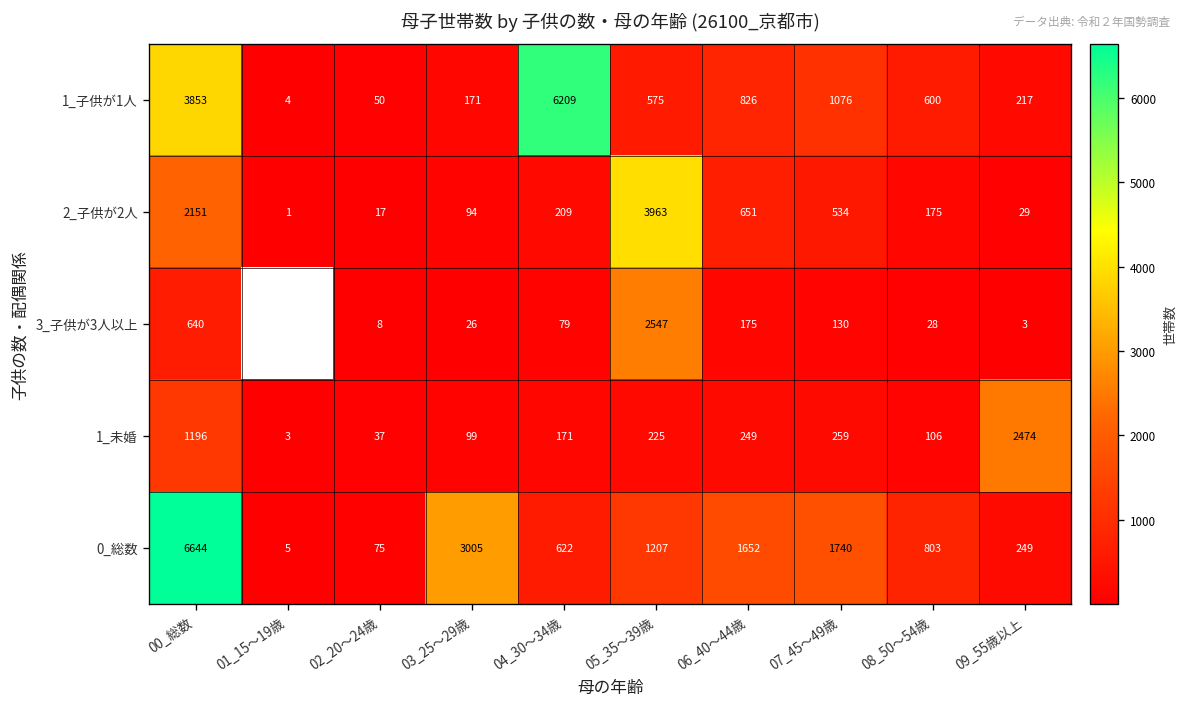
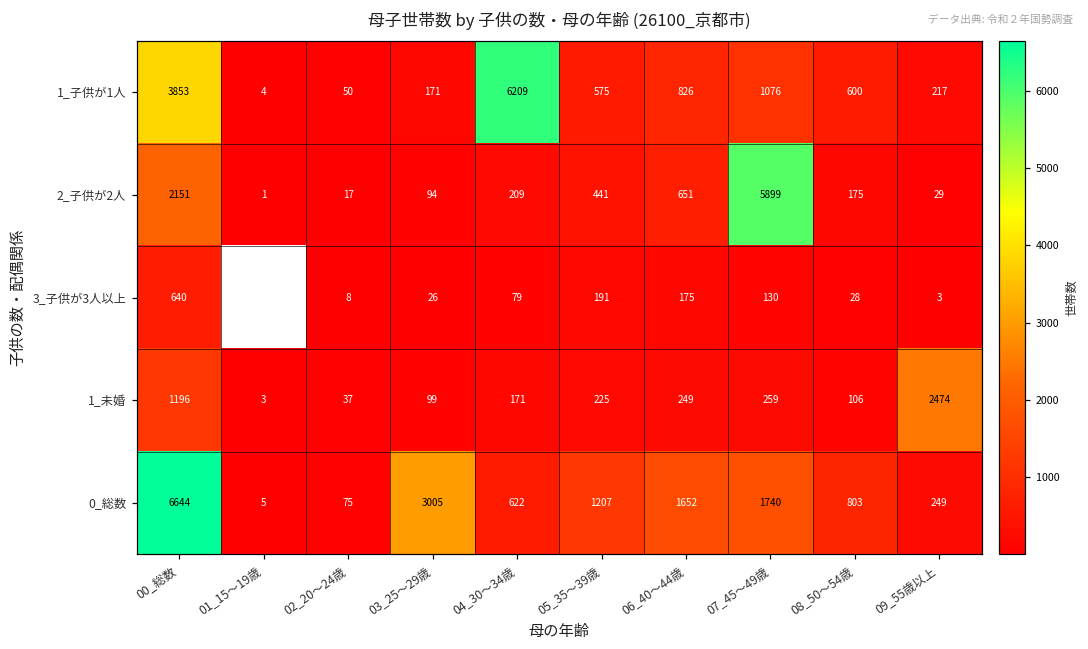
2_子供が2人, 05_35～39歳: 3963 -> 441
2_子供が2人, 07_45～49歳: 534 -> 5899
3_子供が3人以上, 05_35～39歳: 2547 -> 191
